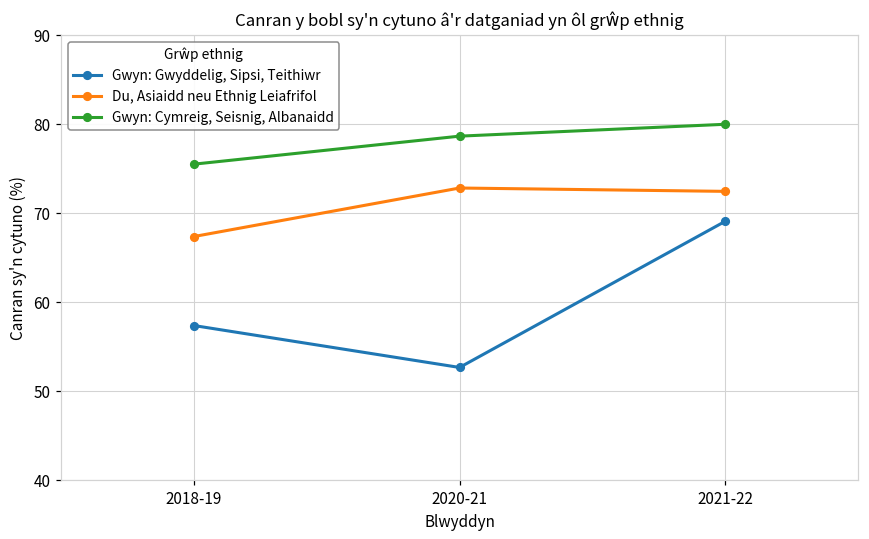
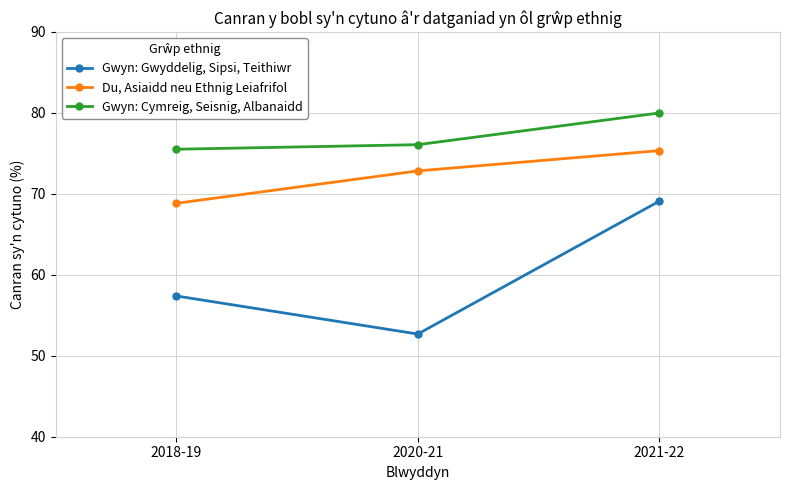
Du, Asiaidd neu Ethnig Leiafrifol, 2018-19: 67 -> 69
Gwyn: Cymreig, Seisnig, Albanaidd, 2020-21: 79 -> 76
Du, Asiaidd neu Ethnig Leiafrifol, 2021-22: 72 -> 75
